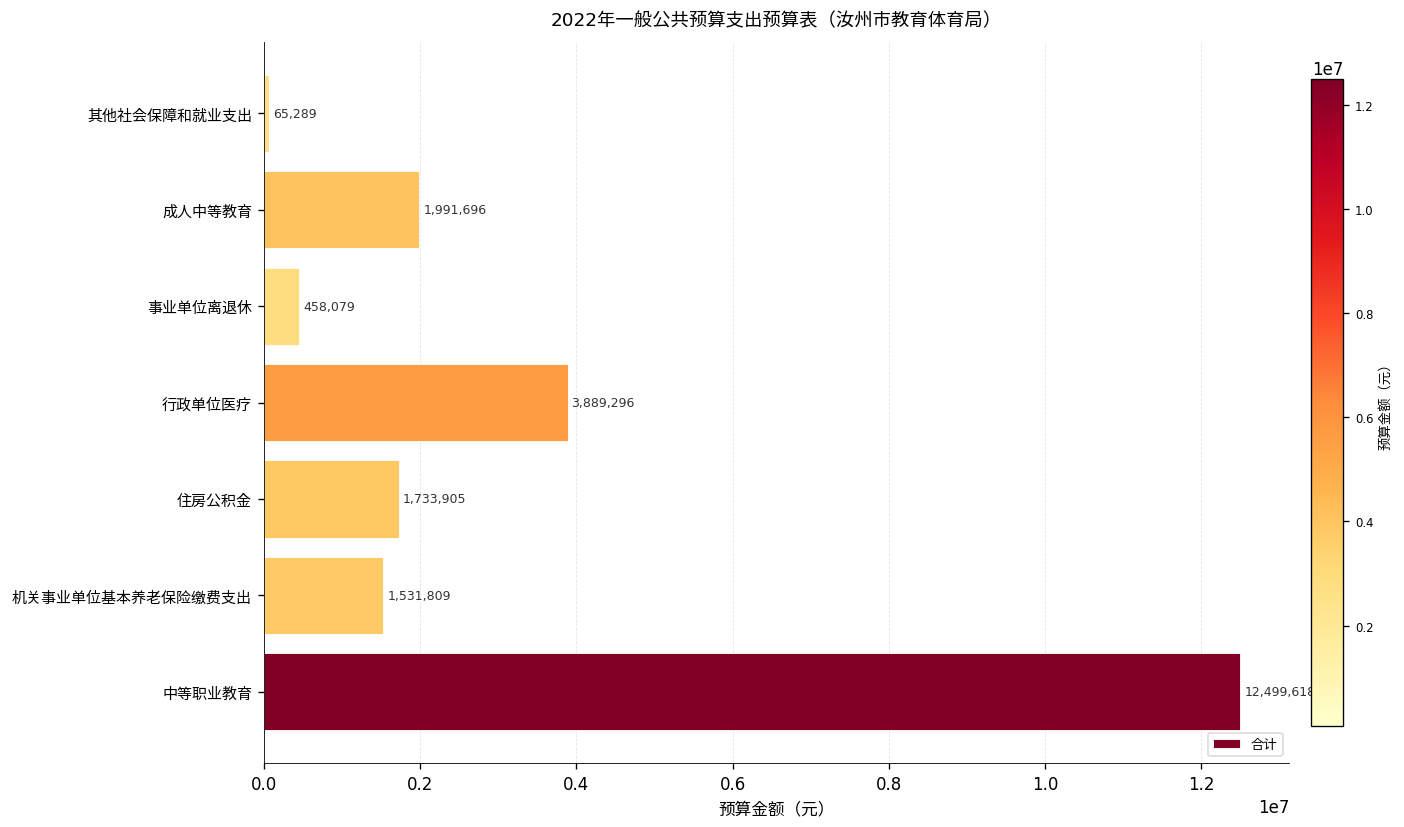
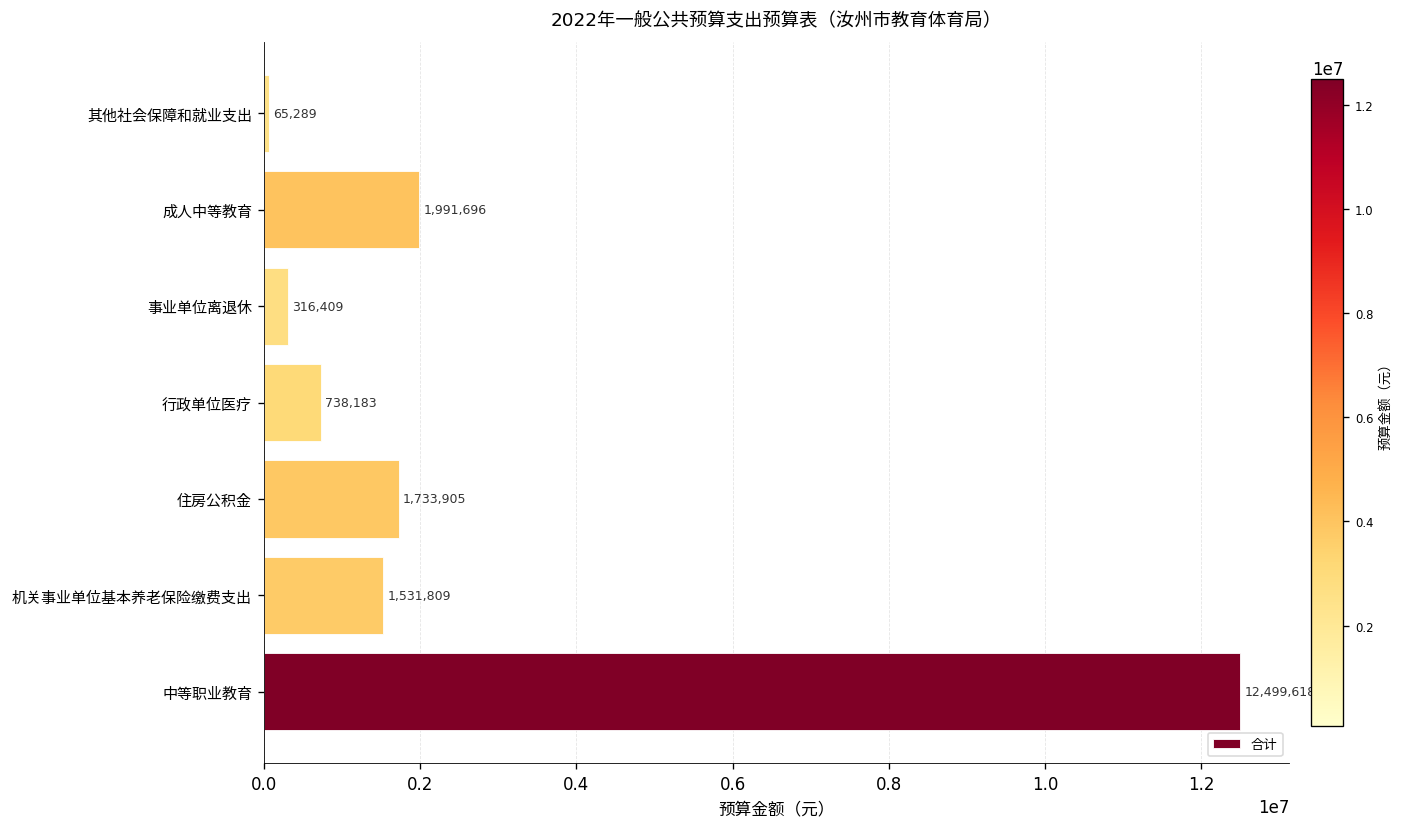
事业单位离退休: 458,079 -> 316,409
行政单位医疗: 3,889,296 -> 738,183
